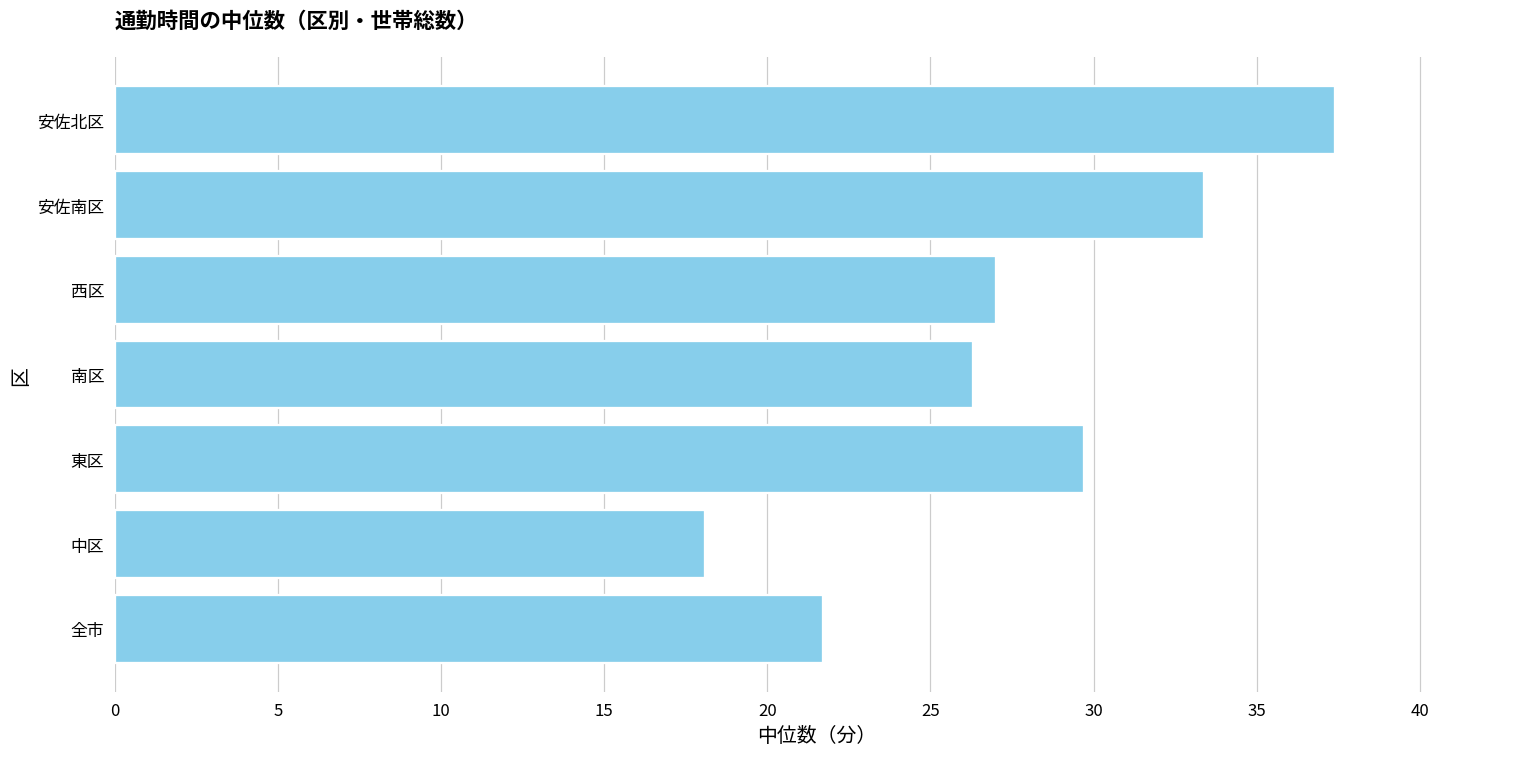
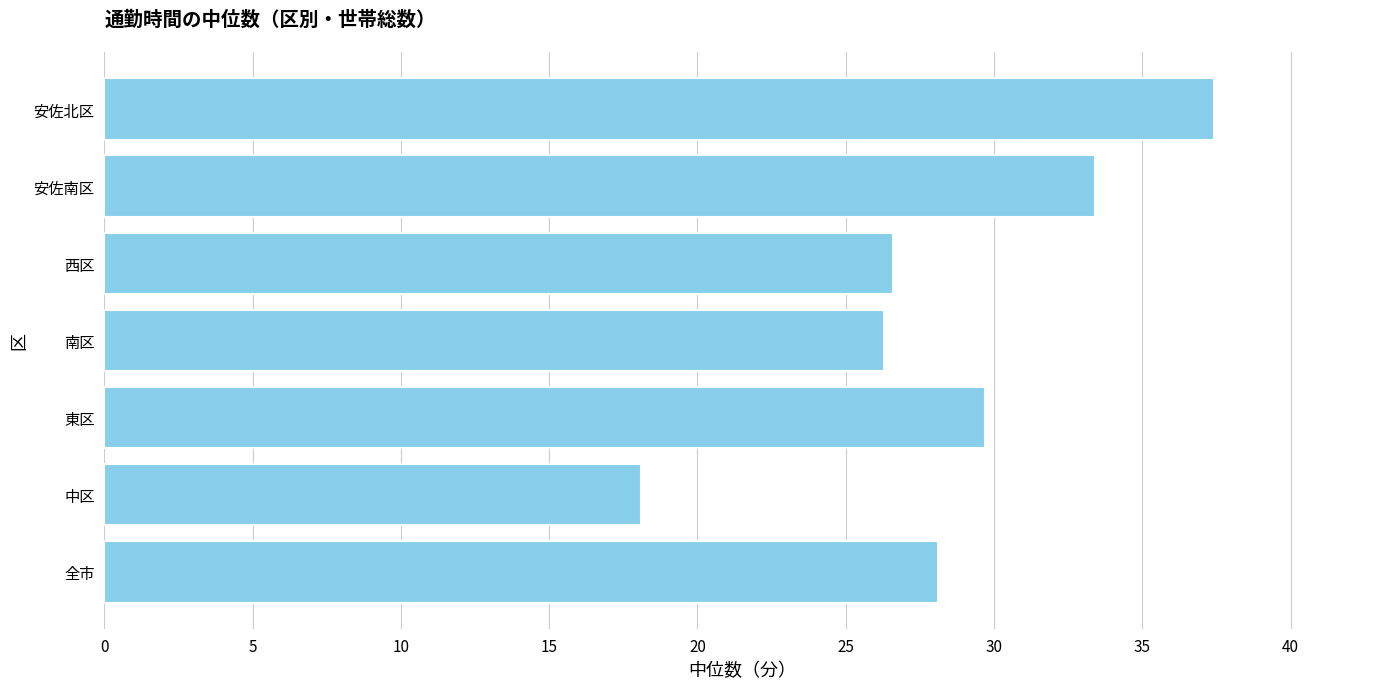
西区: 27.0 -> 26.6
全市: 21.7 -> 28.1
